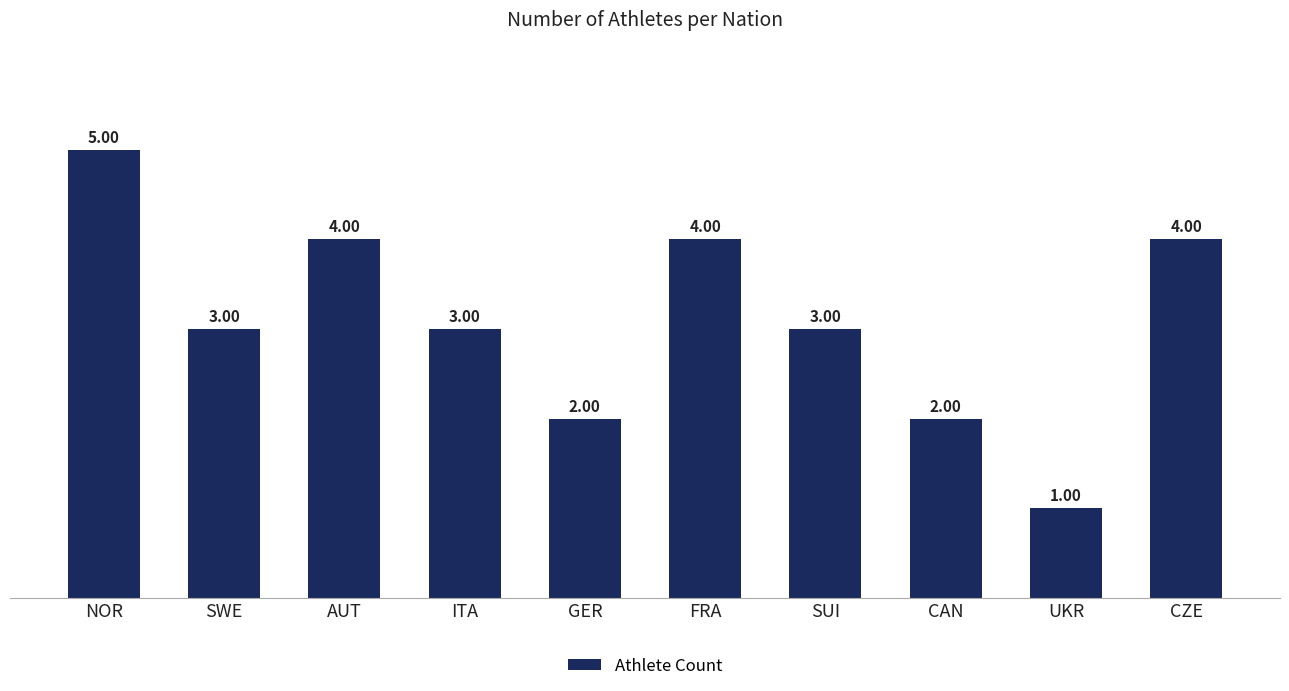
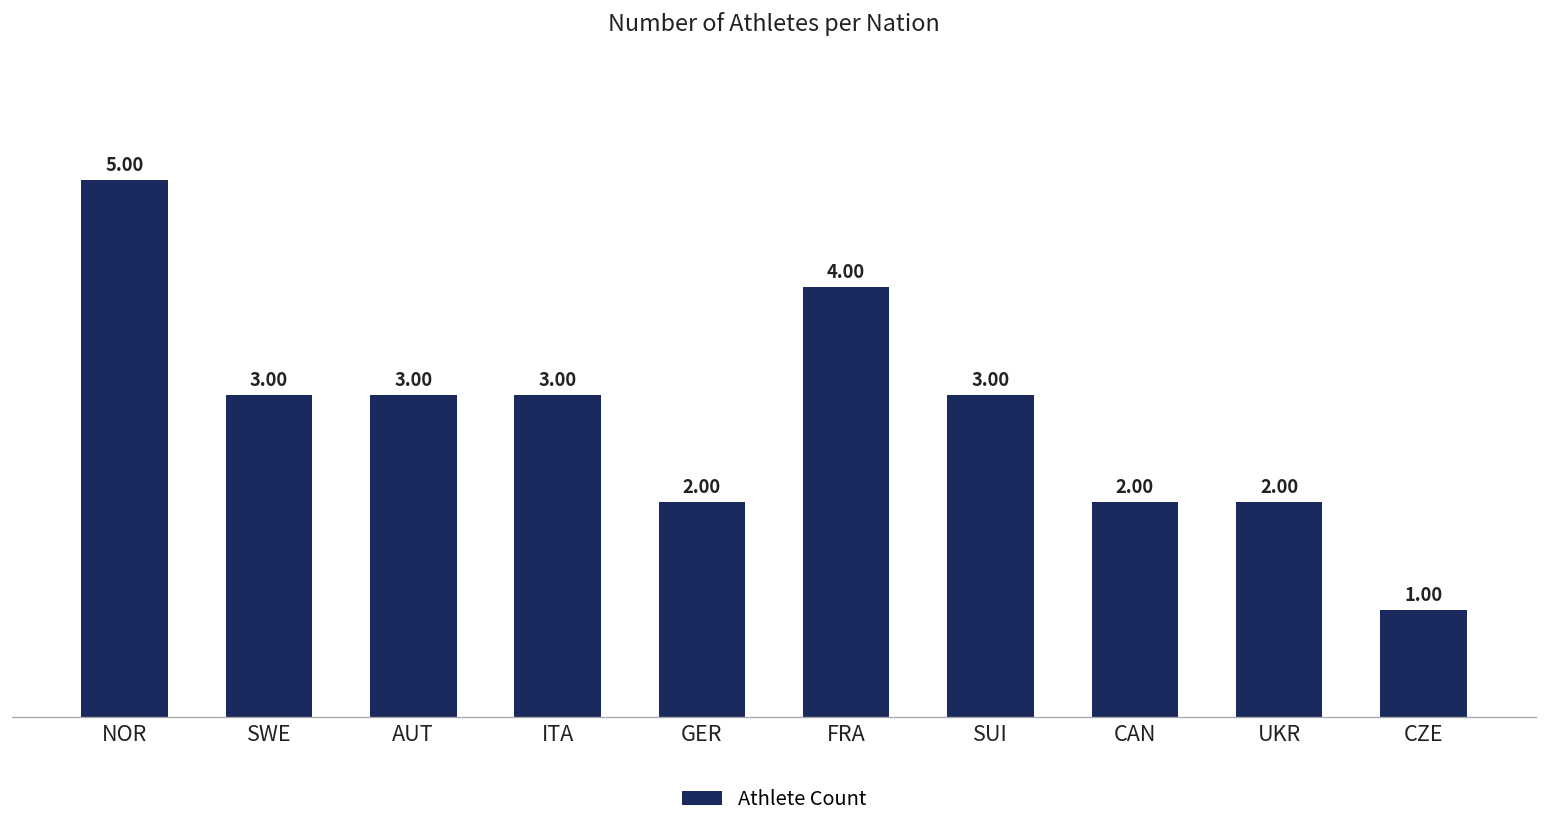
AUT: 4.00 -> 3.00
UKR: 1.00 -> 2.00
CZE: 4.00 -> 1.00
